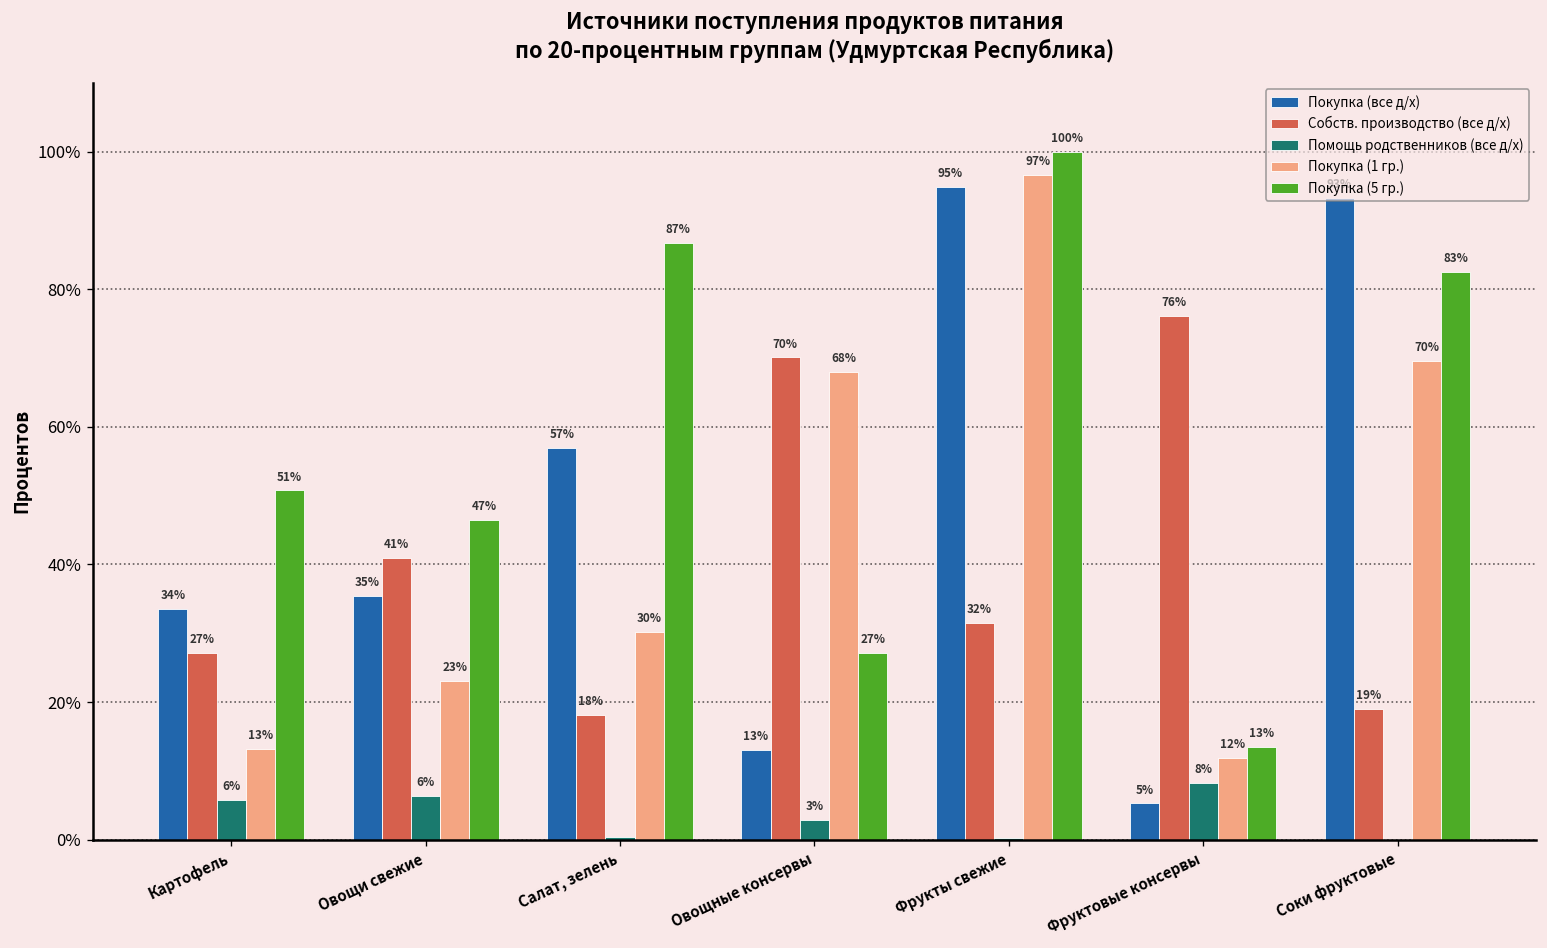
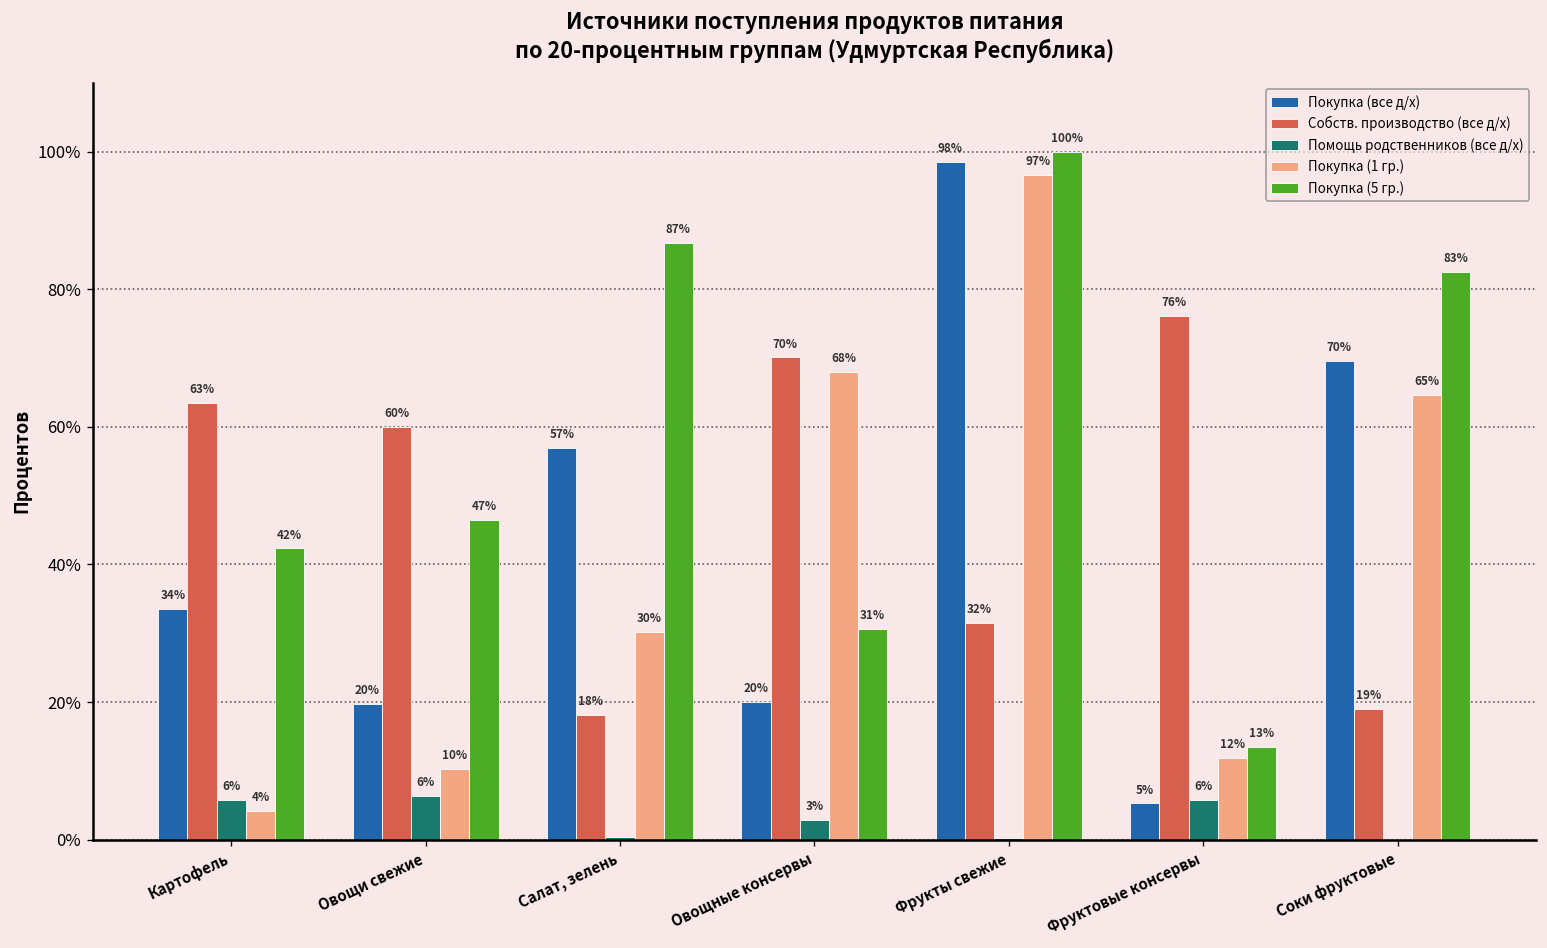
Собств. производство (все д/х), Картофель: 27% -> 63%
Покупка (1 гр.), Картофель: 13% -> 4%
Покупка (5 гр.), Картофель: 51% -> 42%
Покупка (все д/х), Овощи свежие: 35% -> 20%
Собств. производство (все д/х), Овощи свежие: 41% -> 60%
Покупка (1 гр.), Овощи свежие: 23% -> 10%
Покупка (все д/х), Овощные консервы: 13% -> 20%
Покупка (5 гр.), Овощные консервы: 27% -> 31%
Покупка (все д/х), Фрукты свежие: 95% -> 98%
Помощь родственников (все д/х), Фруктовые консервы: 8% -> 6%
Покупка (все д/х), Соки фруктовые: 93% -> 70%
Покупка (1 гр.), Соки фруктовые: 70% -> 65%
